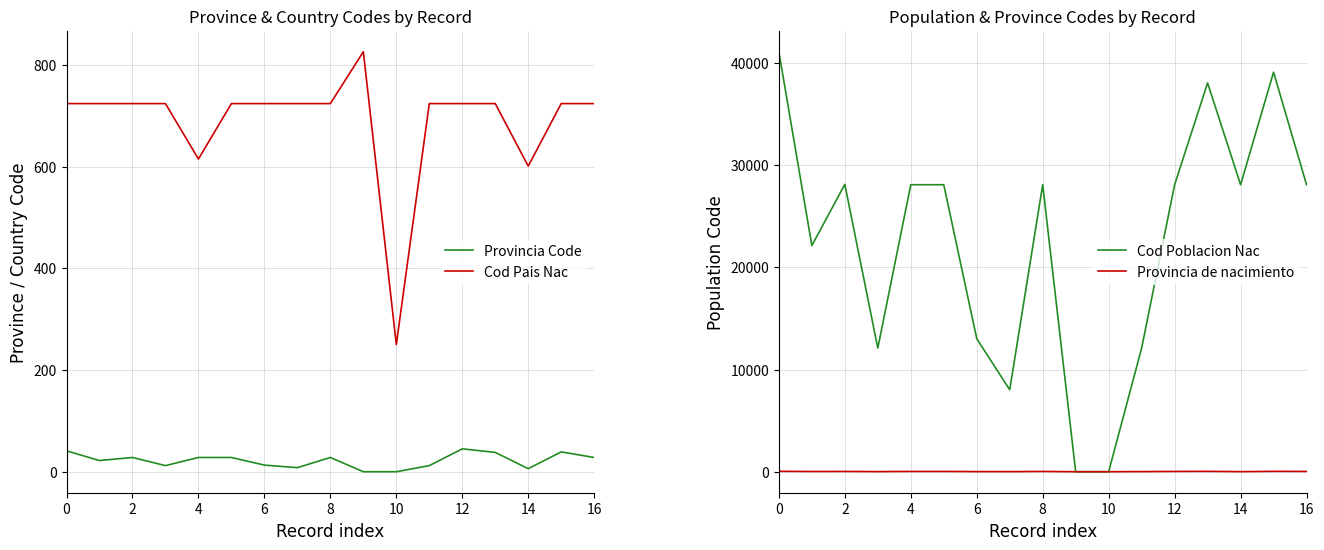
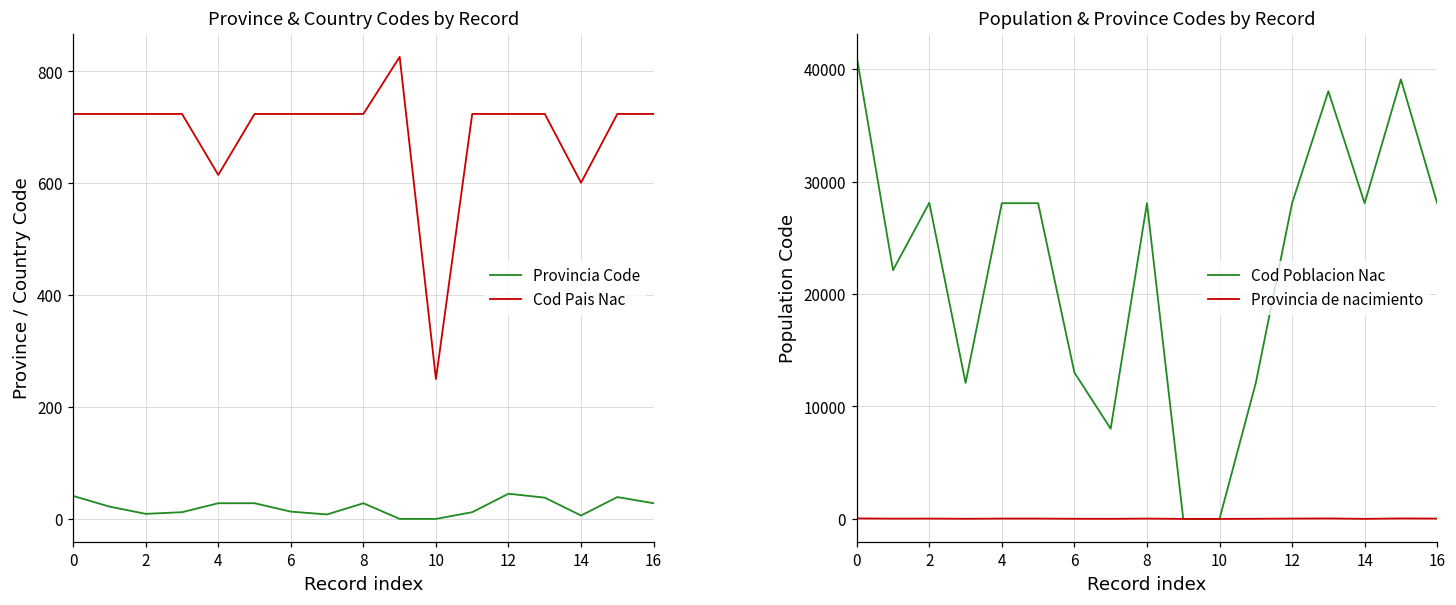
Province & Country Codes by Record, Provincia Code, 2: 30 -> 10
